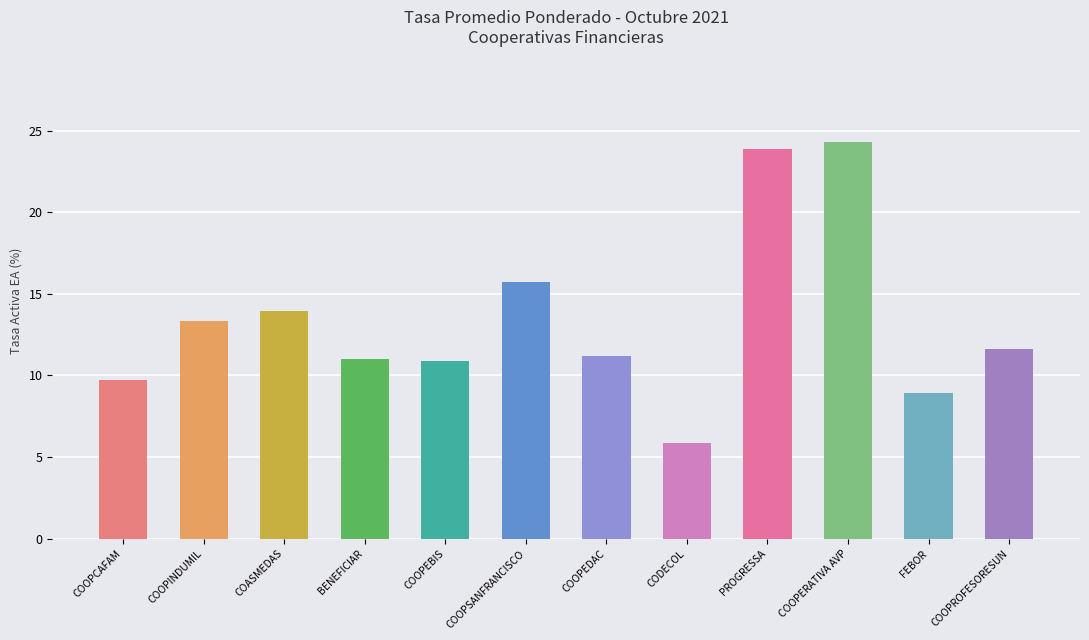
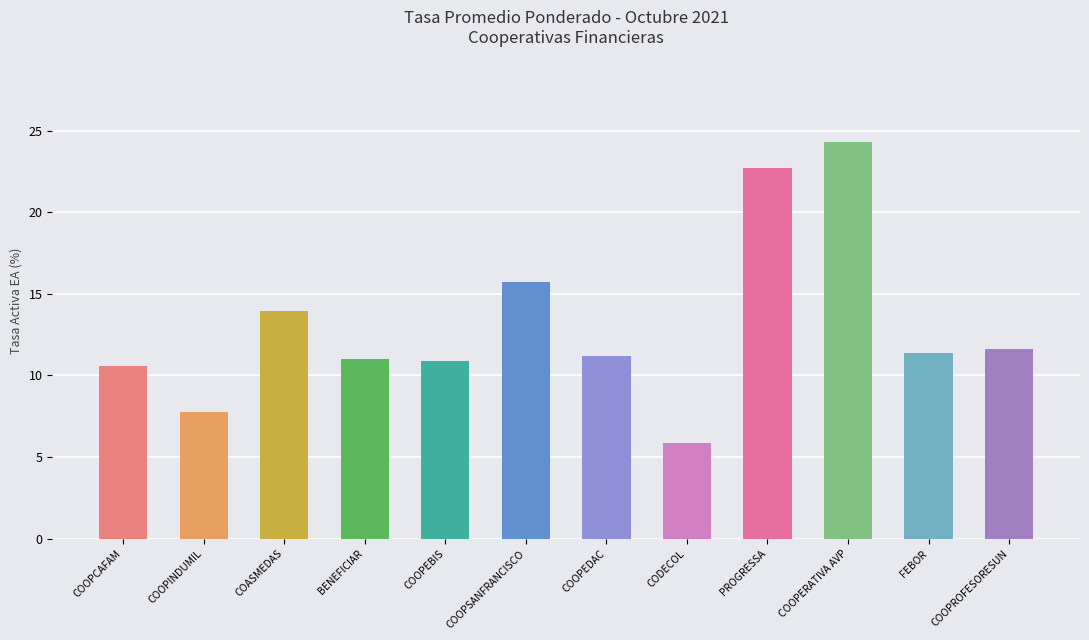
COOPCAFAM: 9.7 -> 10.6
COOPINDUMIL: 13.3 -> 7.7
PROGRESSA: 23.9 -> 22.7
FEBOR: 8.9 -> 11.4
